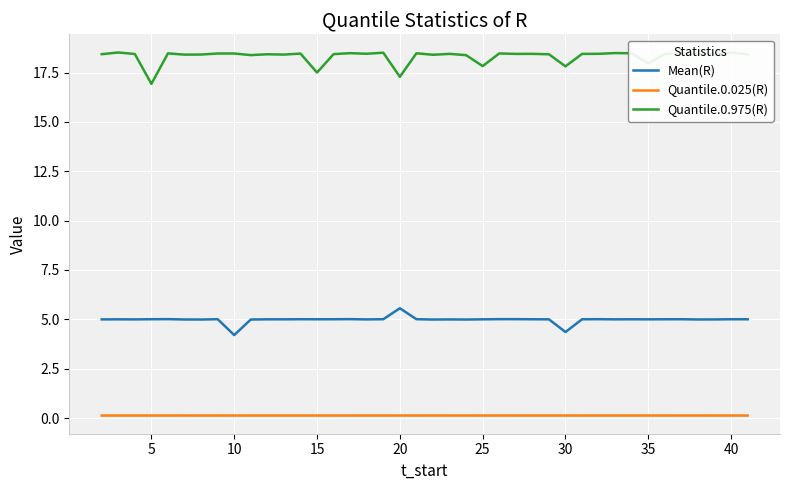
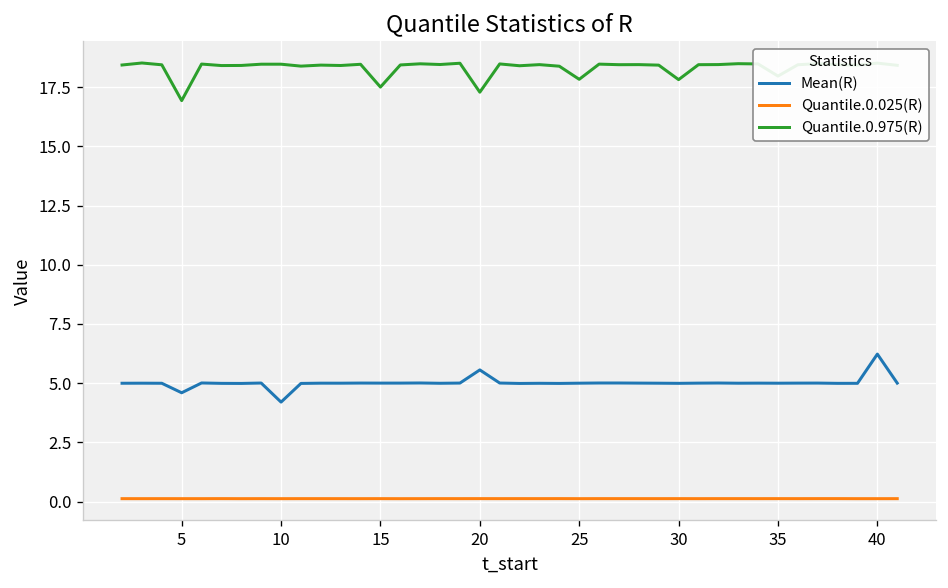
Mean(R), 5: 5.0 -> 4.6
Mean(R), 30: 4.4 -> 5.0
Mean(R), 40: 5.0 -> 6.2
